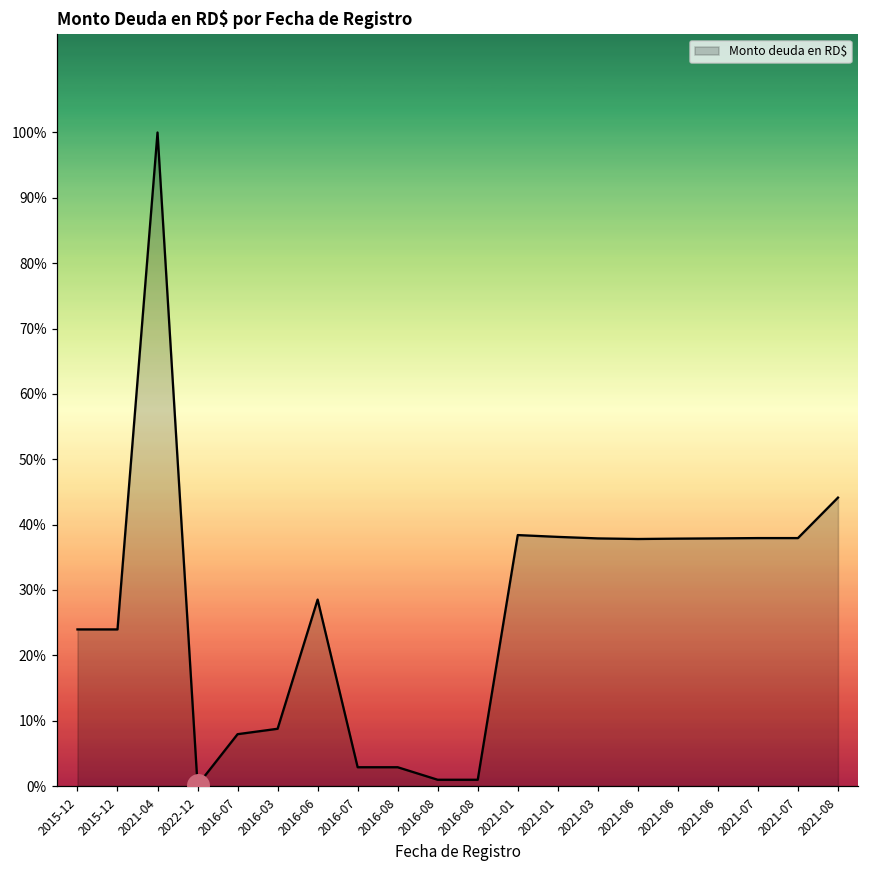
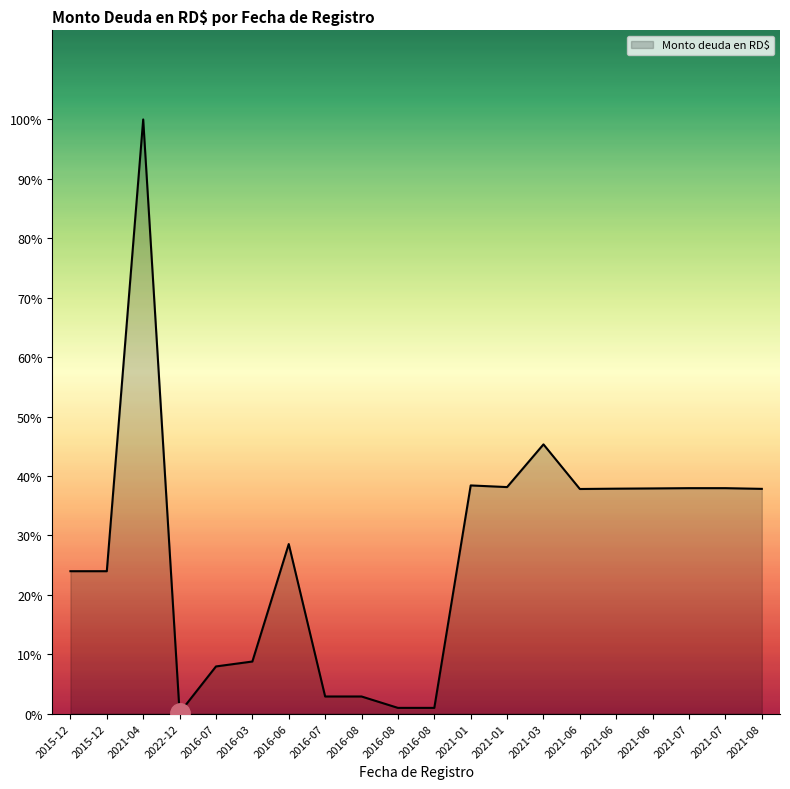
Monto deuda en RD$, 2021-03: 38% -> 45%
Monto deuda en RD$, 2021-08: 44% -> 38%
